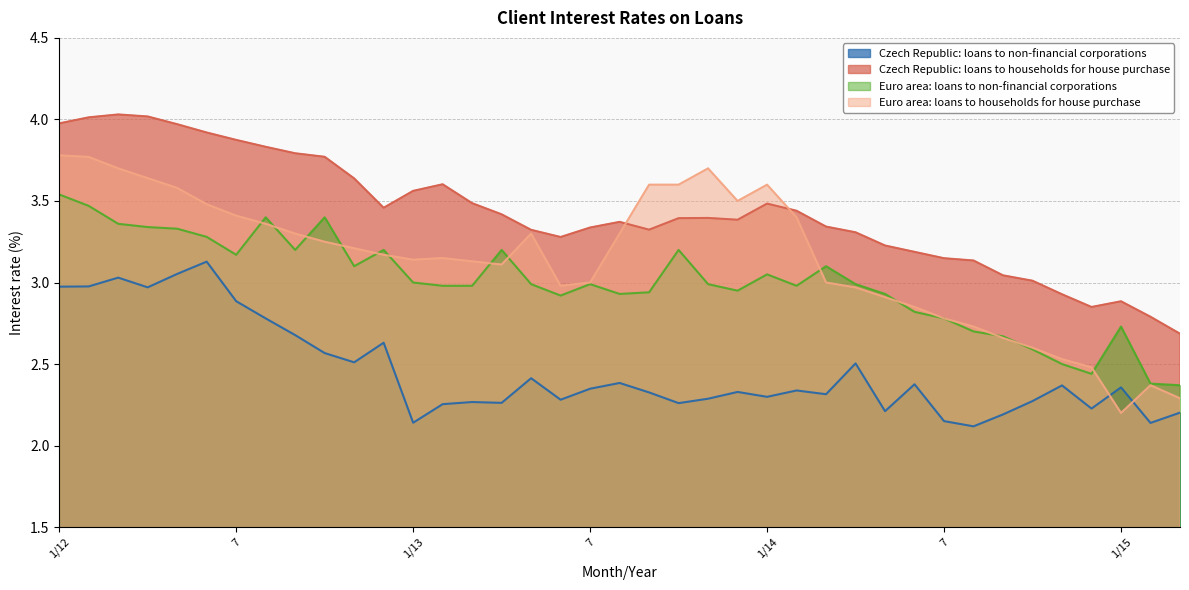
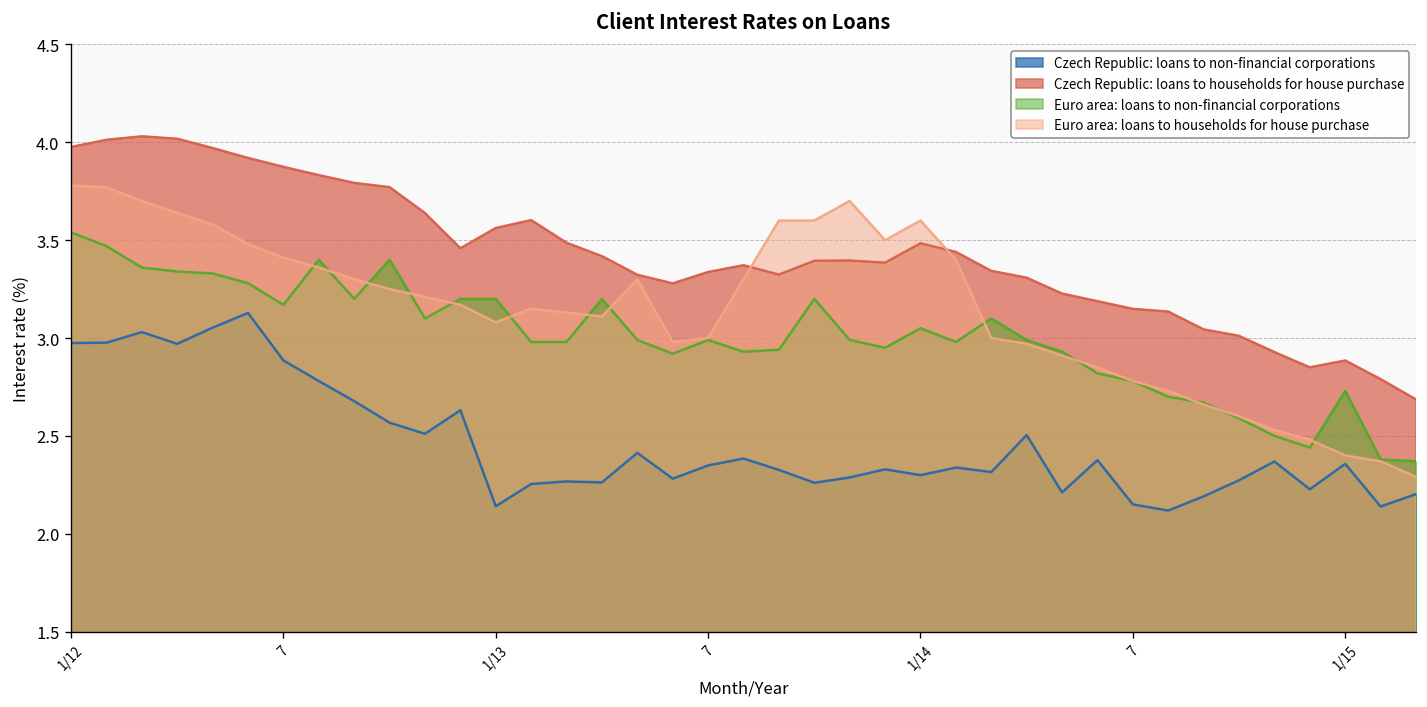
Euro area: loans to non-financial corporations, 1/13: 3.0 -> 3.2
Euro area: loans to households for house purchase, 1/13: 3.14 -> 3.08
Euro area: loans to households for house purchase, 1/15: 2.2 -> 2.4
